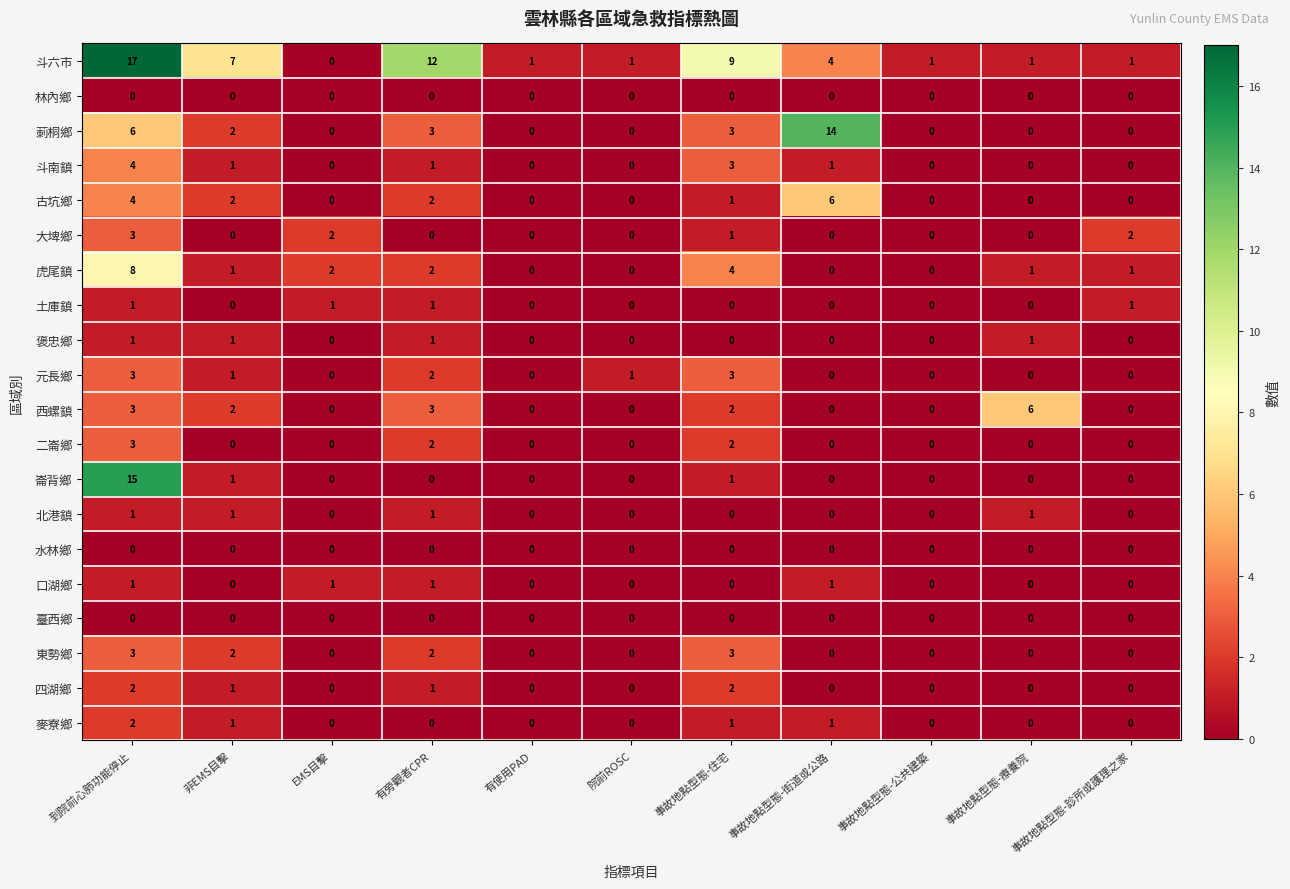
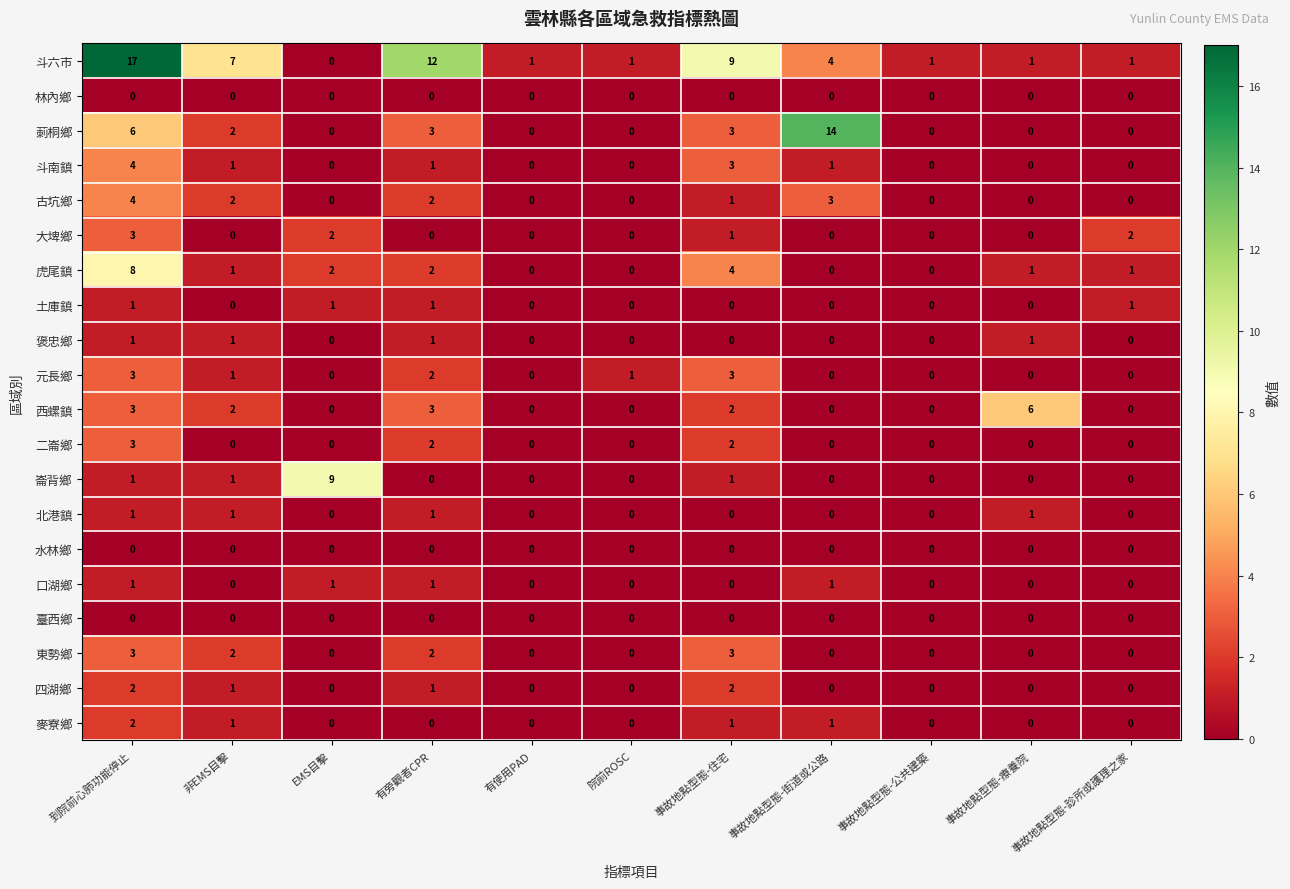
古坑鄉, 事故地點型態-街道或公路: 6 -> 3
崙背鄉, 到院前心肺功能停止: 15 -> 1
崙背鄉, EMS目擊: 0 -> 9
